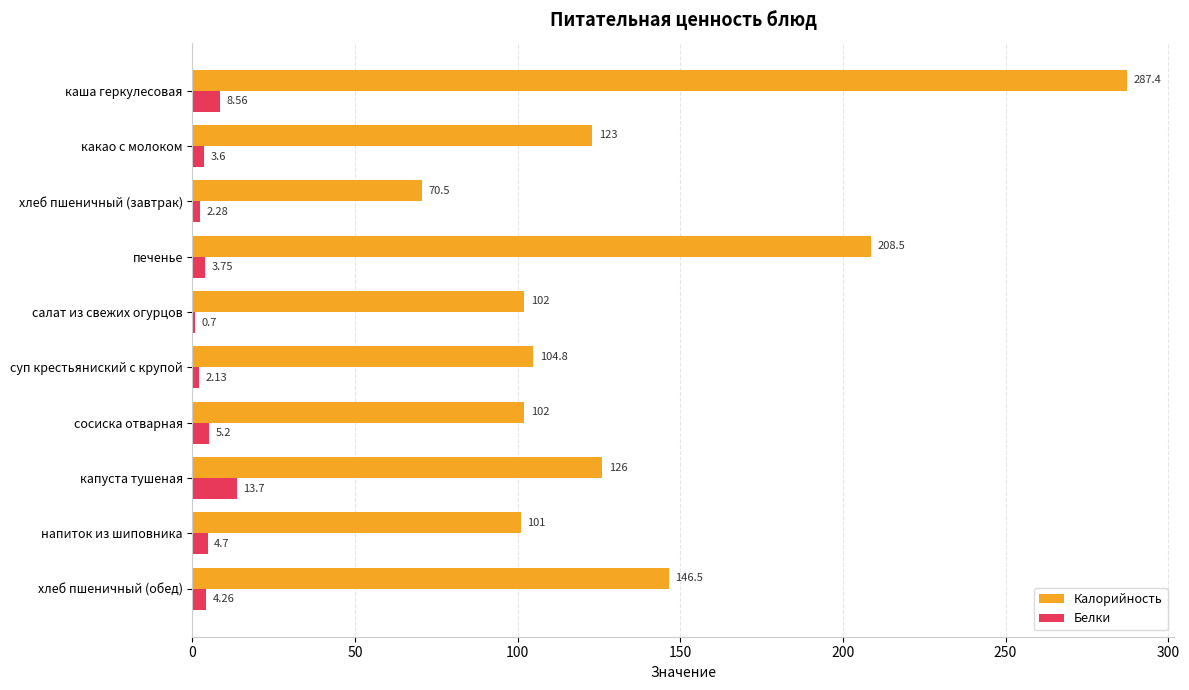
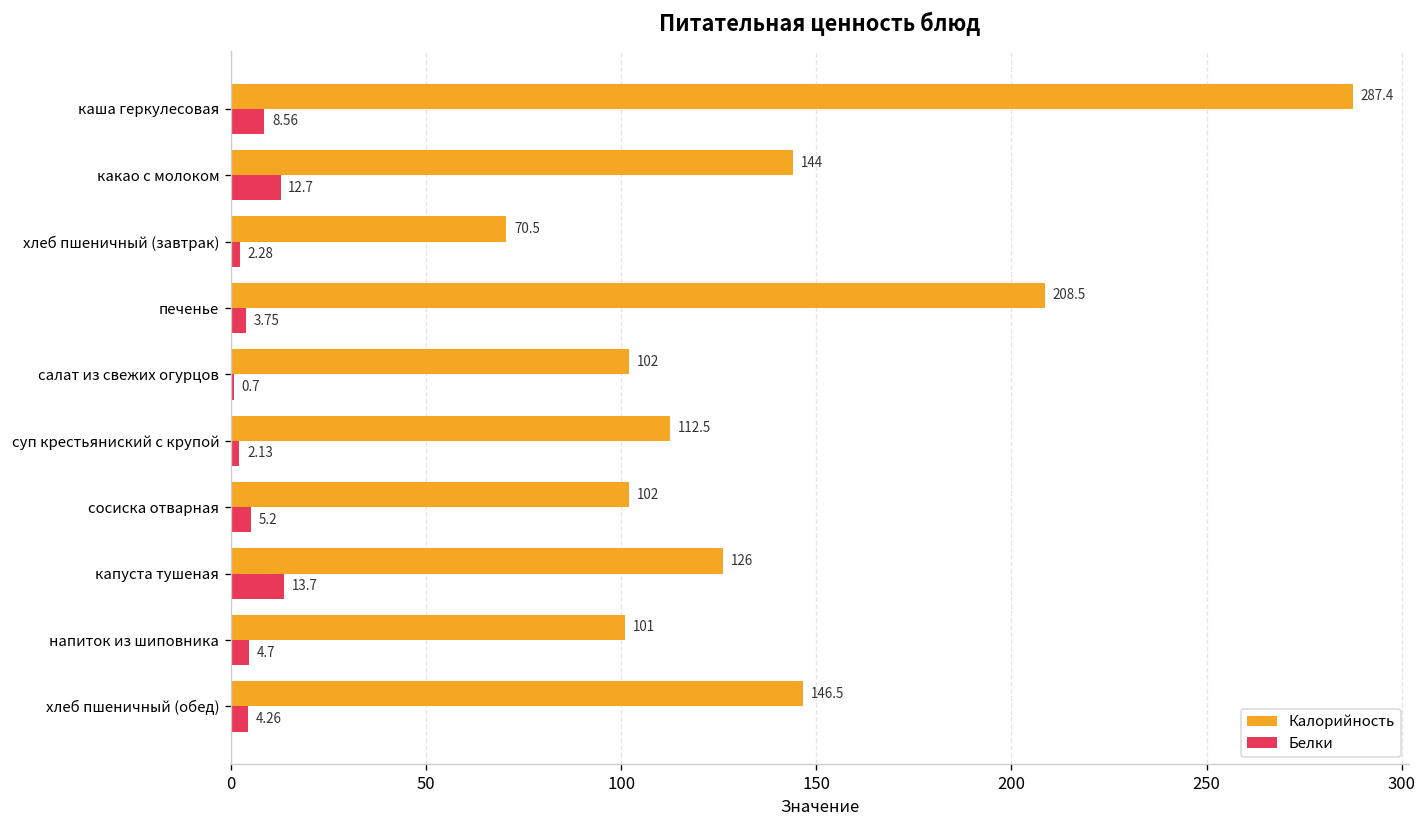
Калорийность, какао с молоком: 123 -> 144
Белки, какао с молоком: 3.6 -> 12.7
Калорийность, суп крестьяниский с крупой: 104.8 -> 112.5
